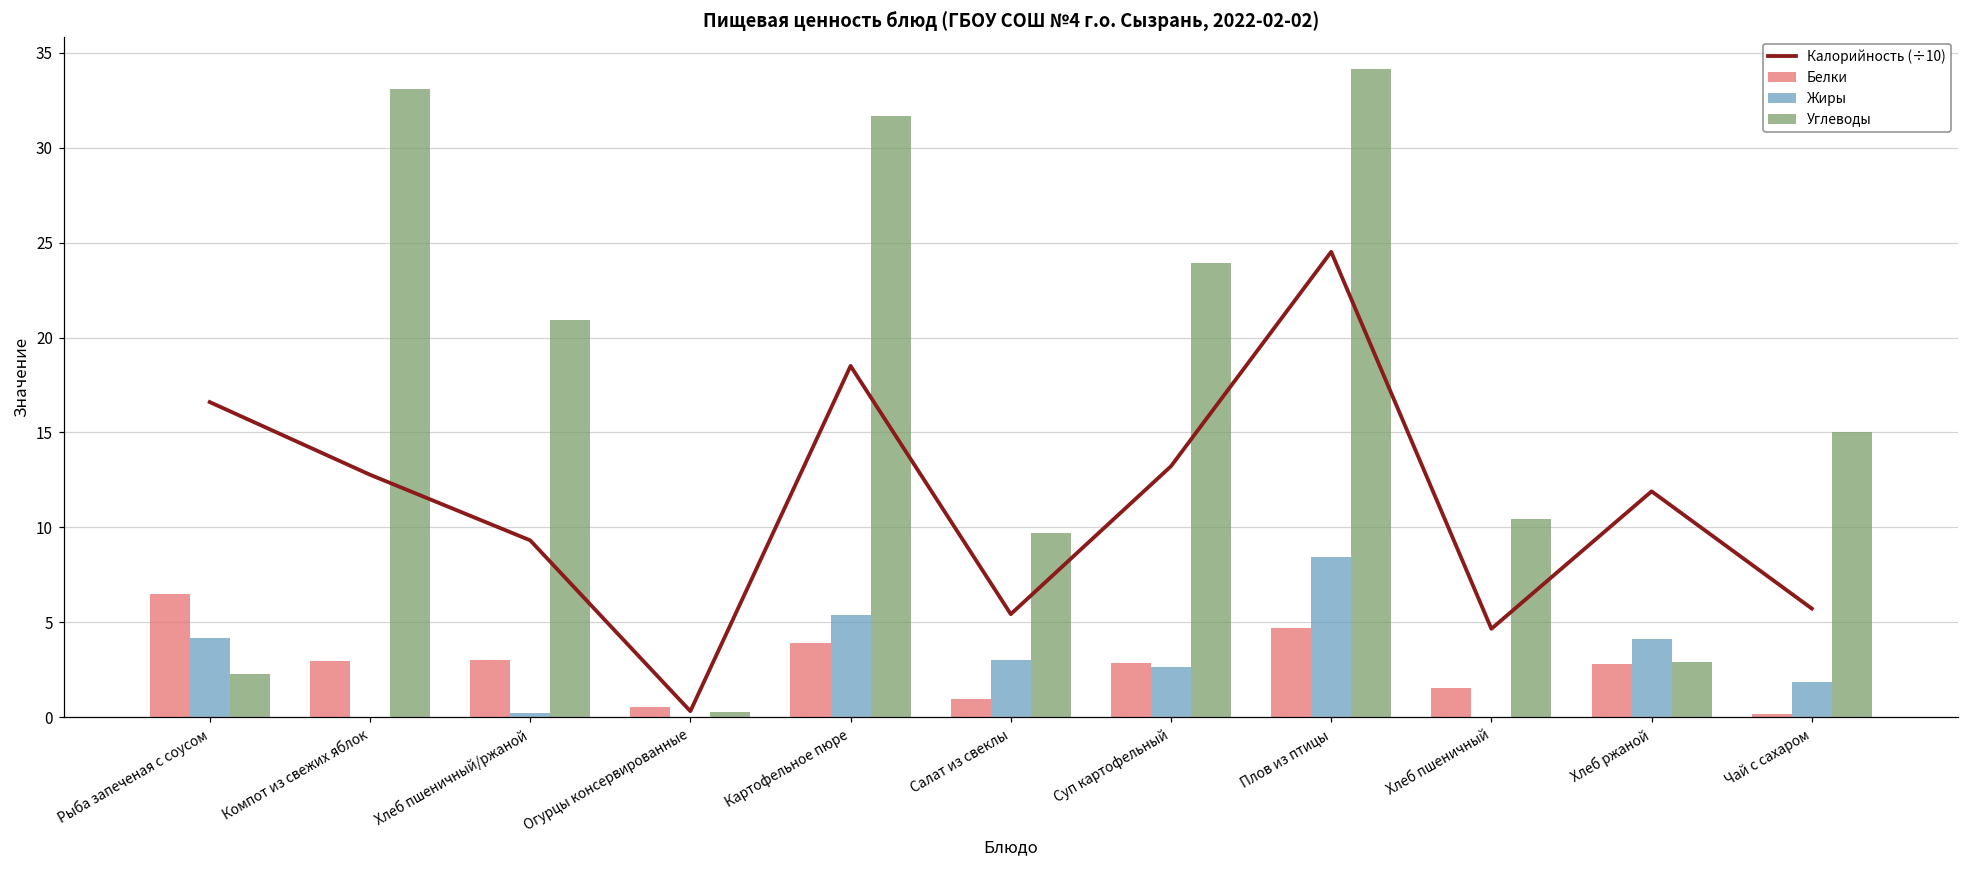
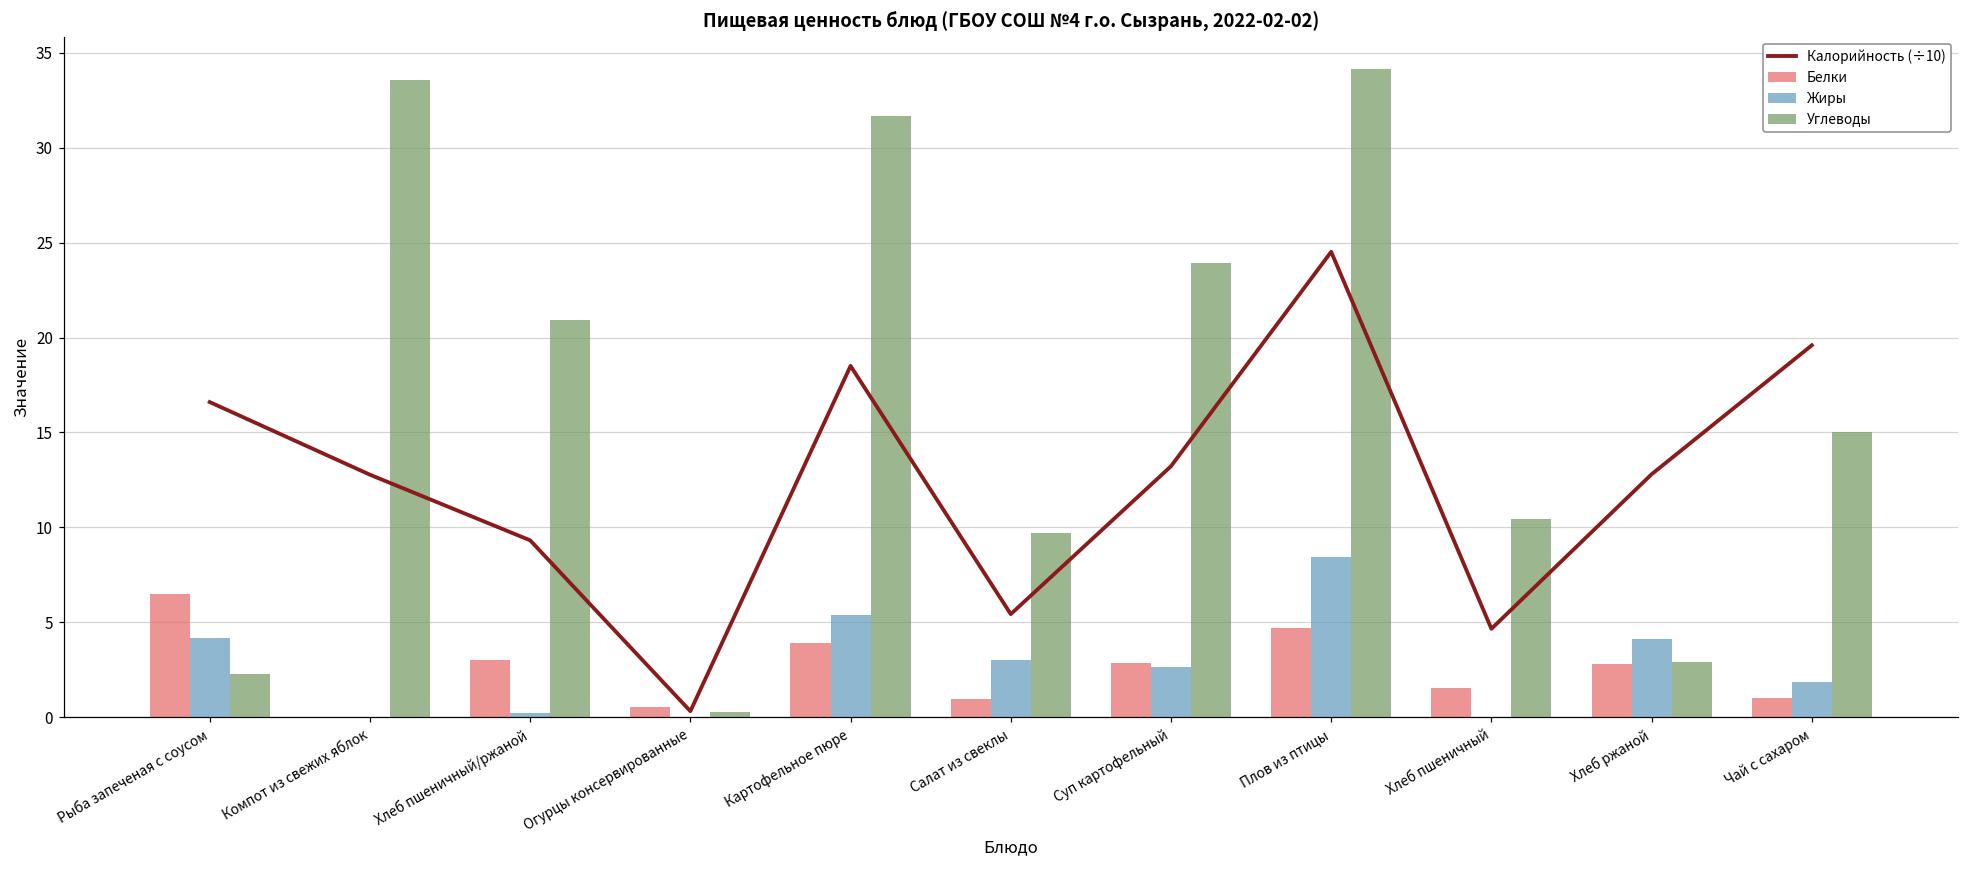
Белки, Компот из свежих яблок: 3.0 -> 0.0
Углеводы, Компот из свежих яблок: 33.1 -> 33.6
Калорийность (÷10), Хлеб ржаной: 11.9 -> 12.8
Белки, Чай с сахаром: 0.2 -> 1.0
Калорийность (÷10), Чай с сахаром: 5.7 -> 19.6
